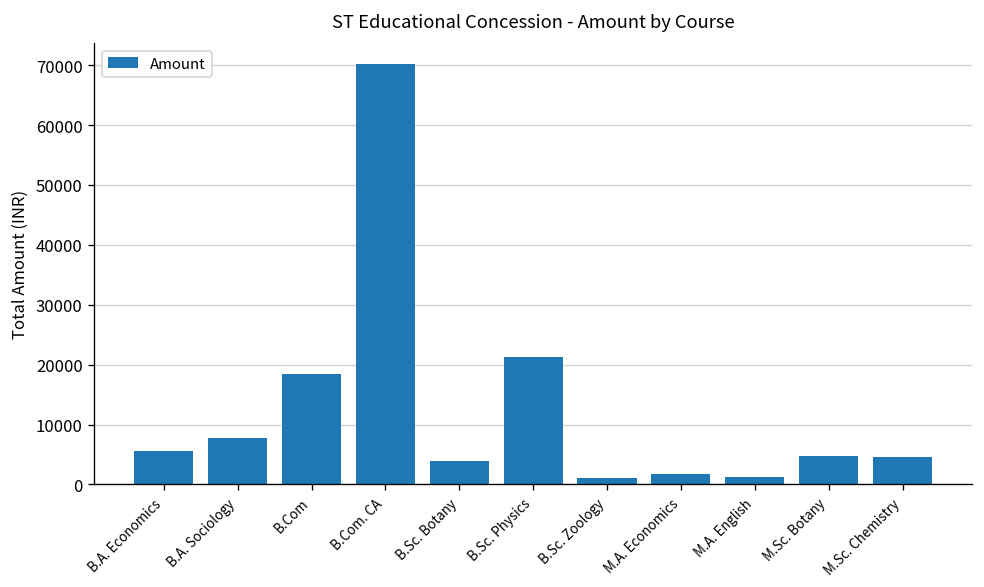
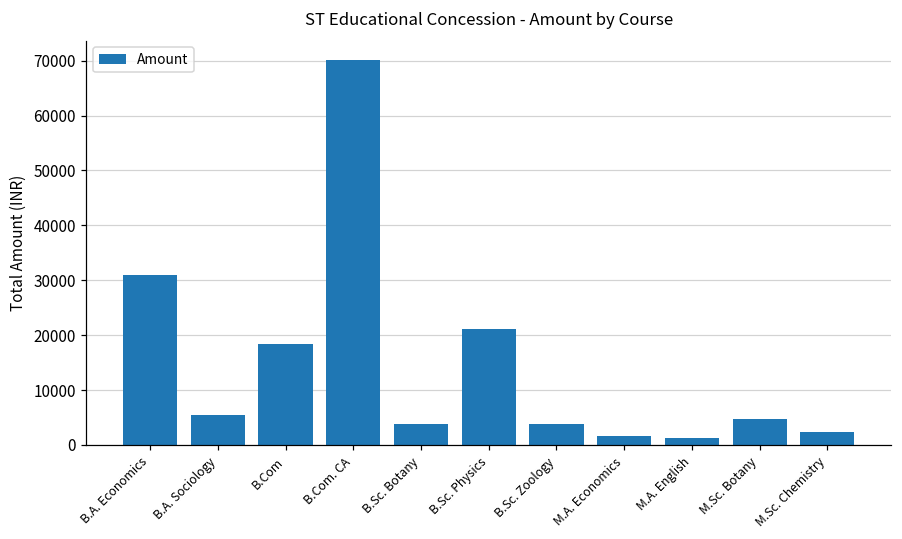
B.A. Economics: 6000 -> 31000
B.A. Sociology: 8000 -> 5000
B.Sc. Zoology: 1000 -> 4000
M.Sc. Chemistry: 5000 -> 2000
